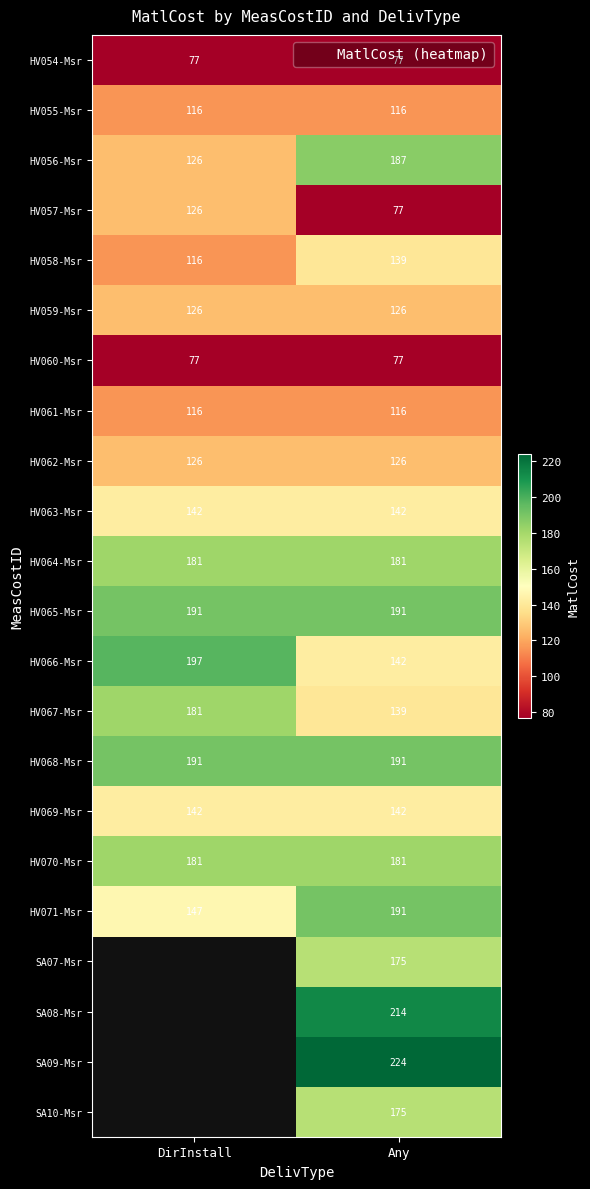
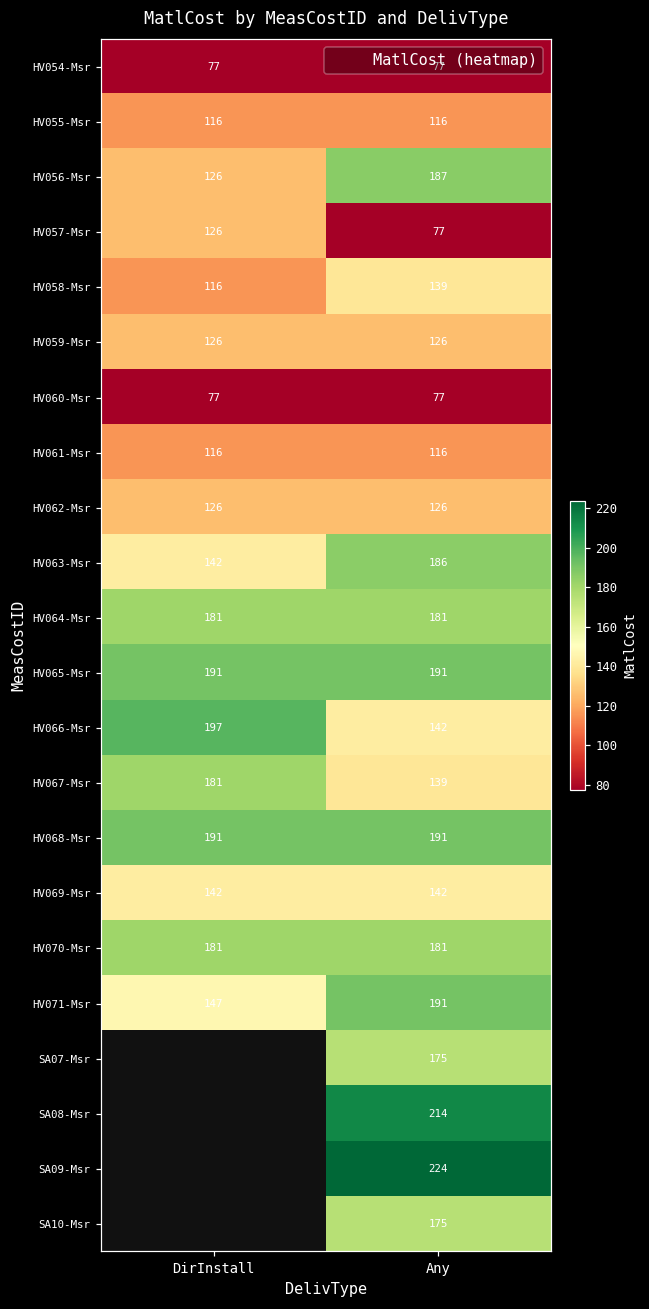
HV063-Msr, Any: 142 -> 186
